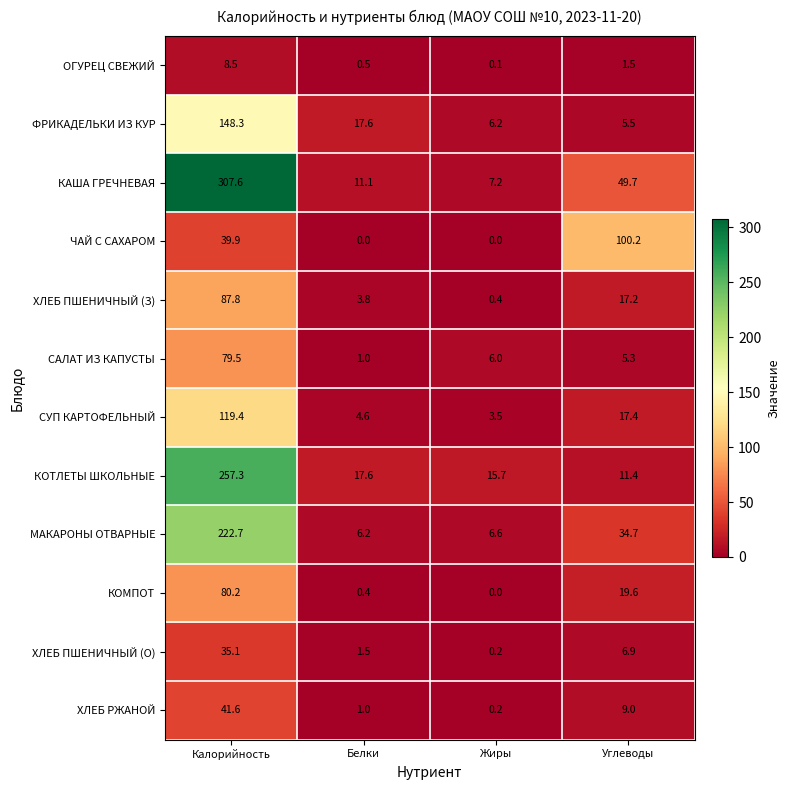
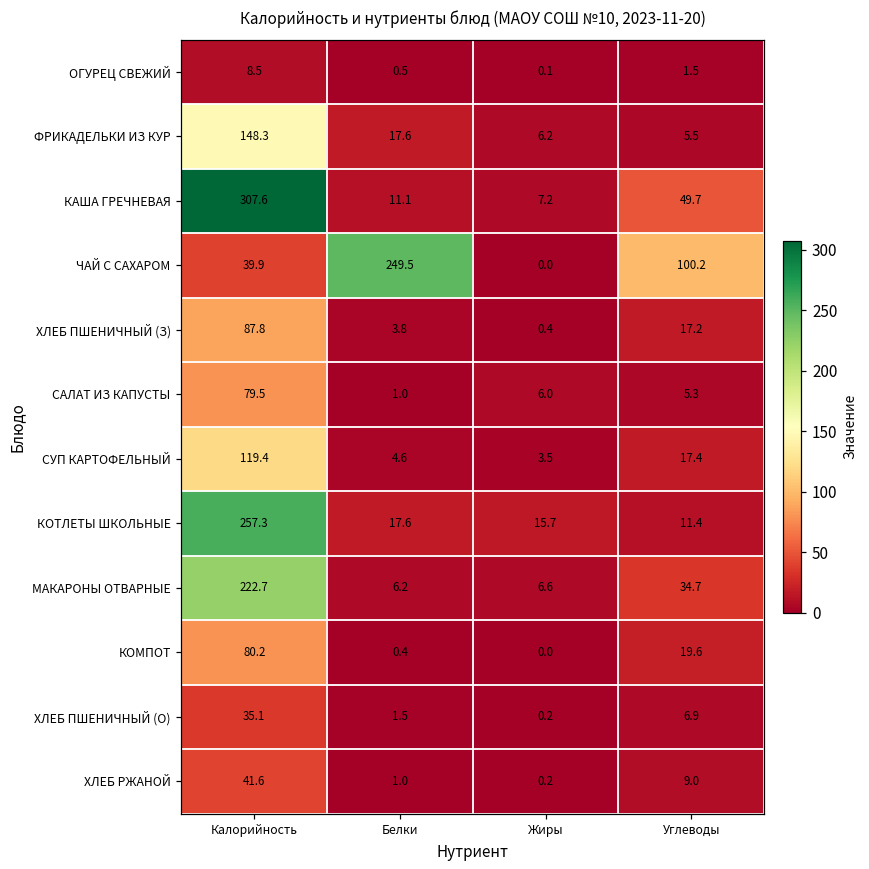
ЧАЙ С САХАРОМ, Белки: 0.0 -> 249.5
